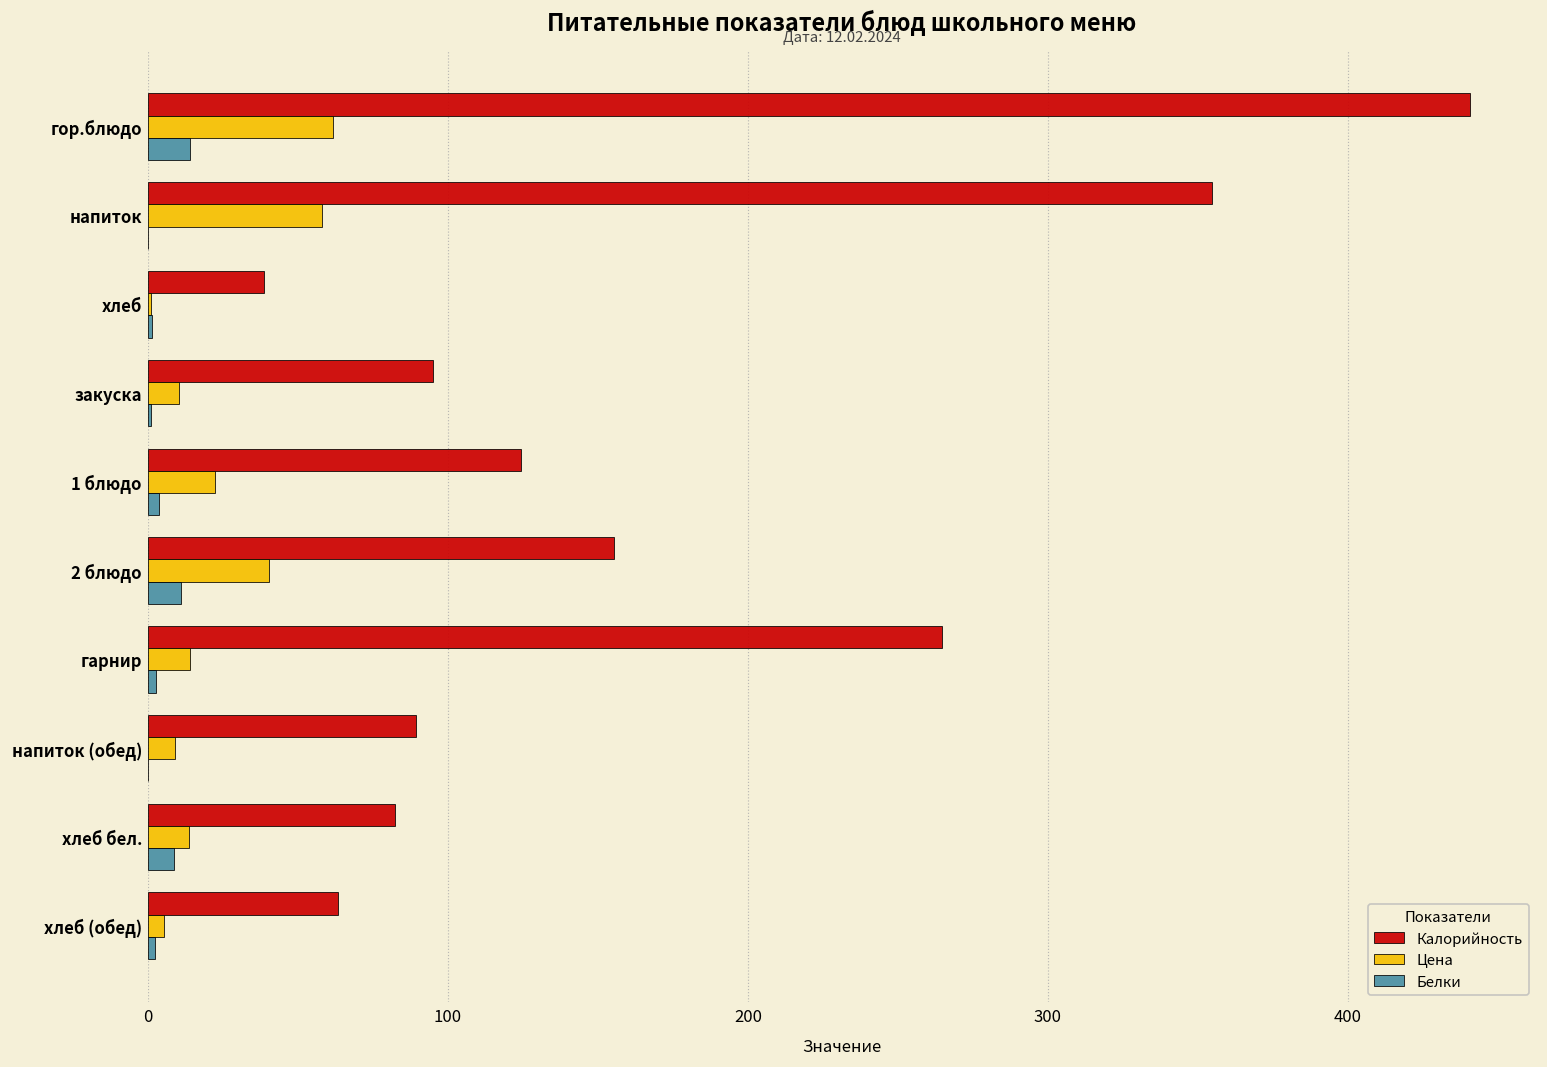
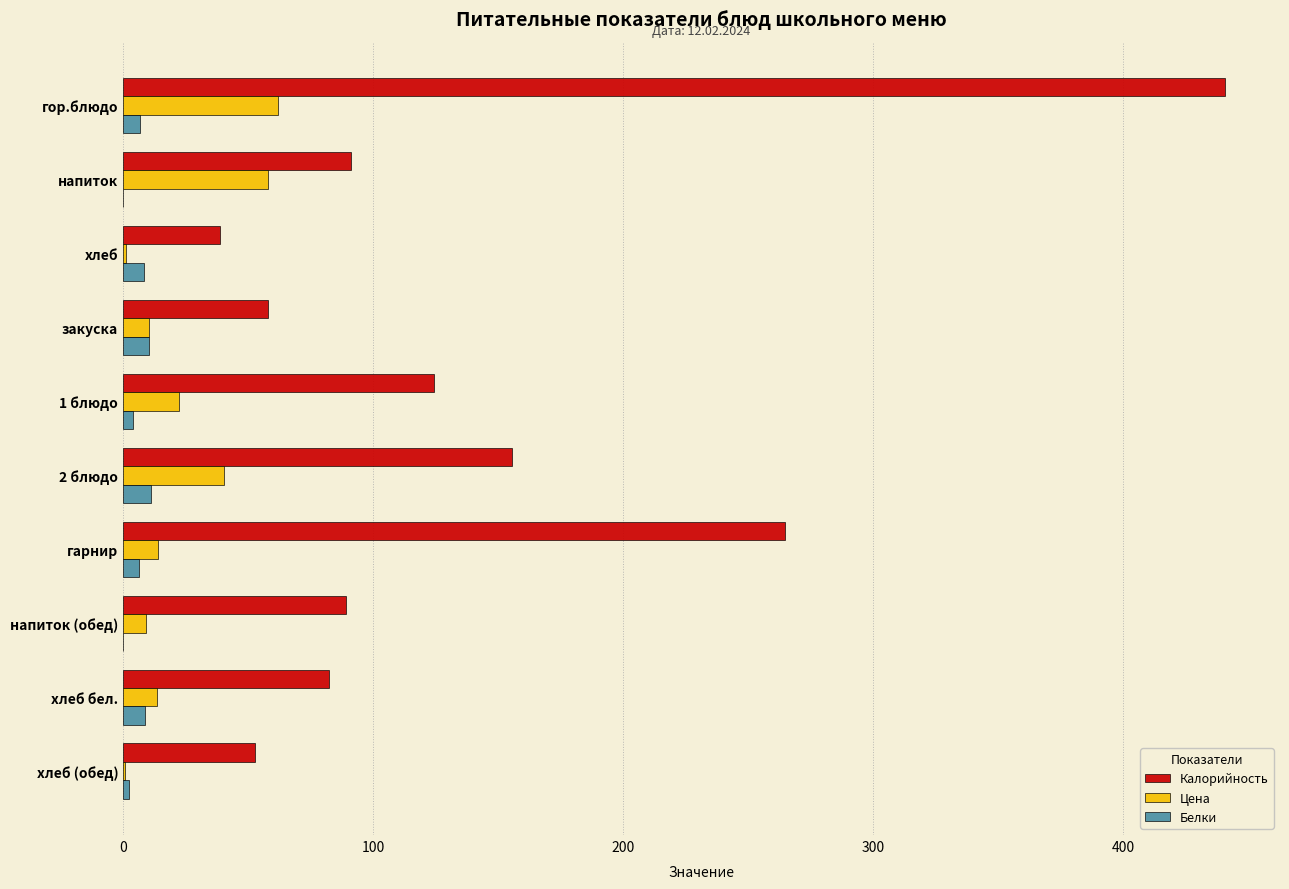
Белки, гор.блюдо: 14 -> 7
Калорийность, напиток: 355 -> 91
Белки, хлеб: 2 -> 8
Калорийность, закуска: 95 -> 58
Белки, закуска: 1 -> 10
Белки, гарнир: 3 -> 6
Калорийность, хлеб (обед): 63 -> 53
Цена, хлеб (обед): 5 -> 1
